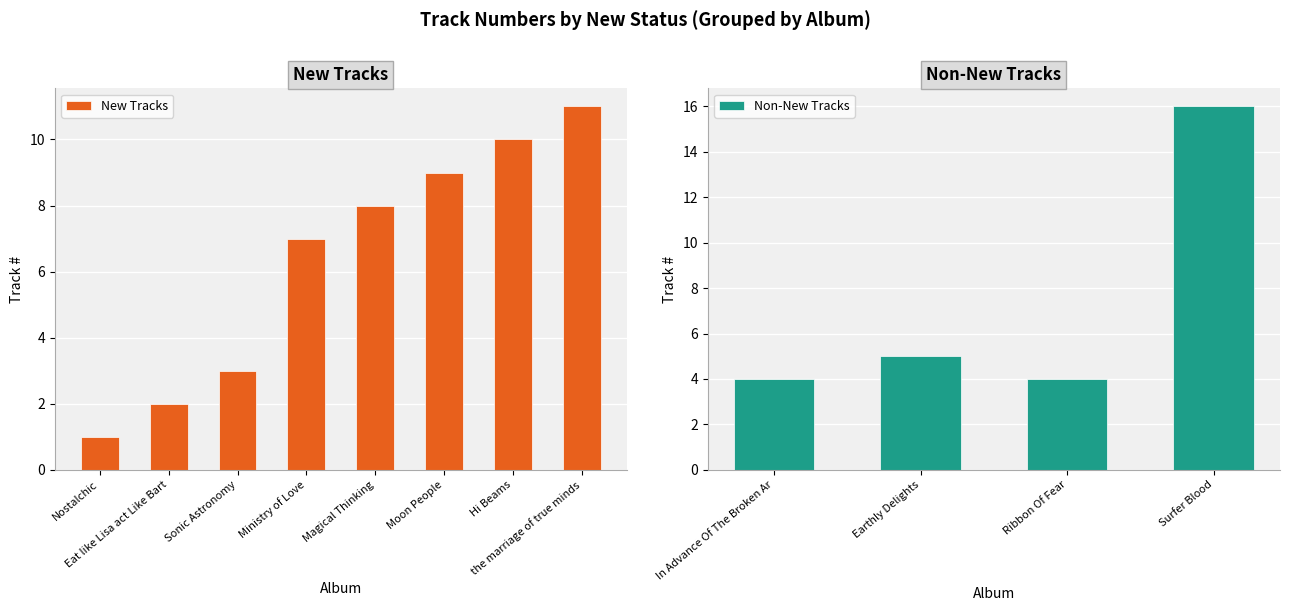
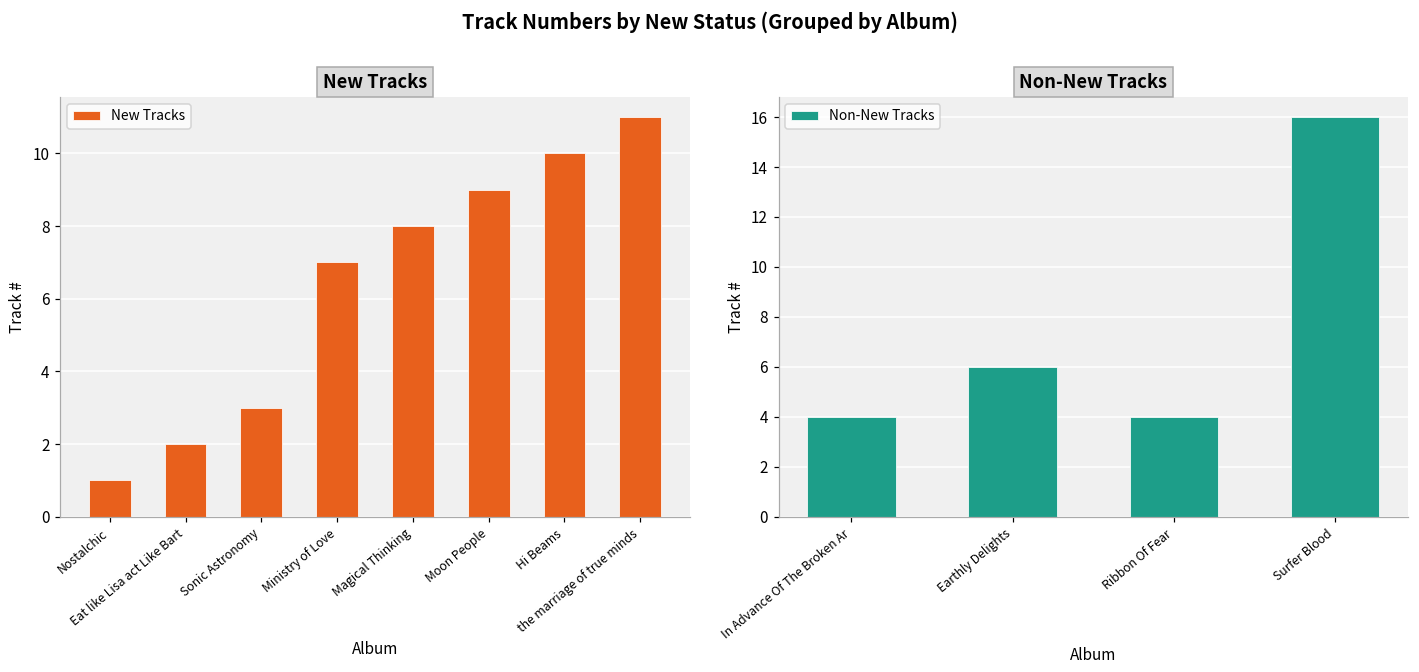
Non-New Tracks, Earthly Delights: 5 -> 6
